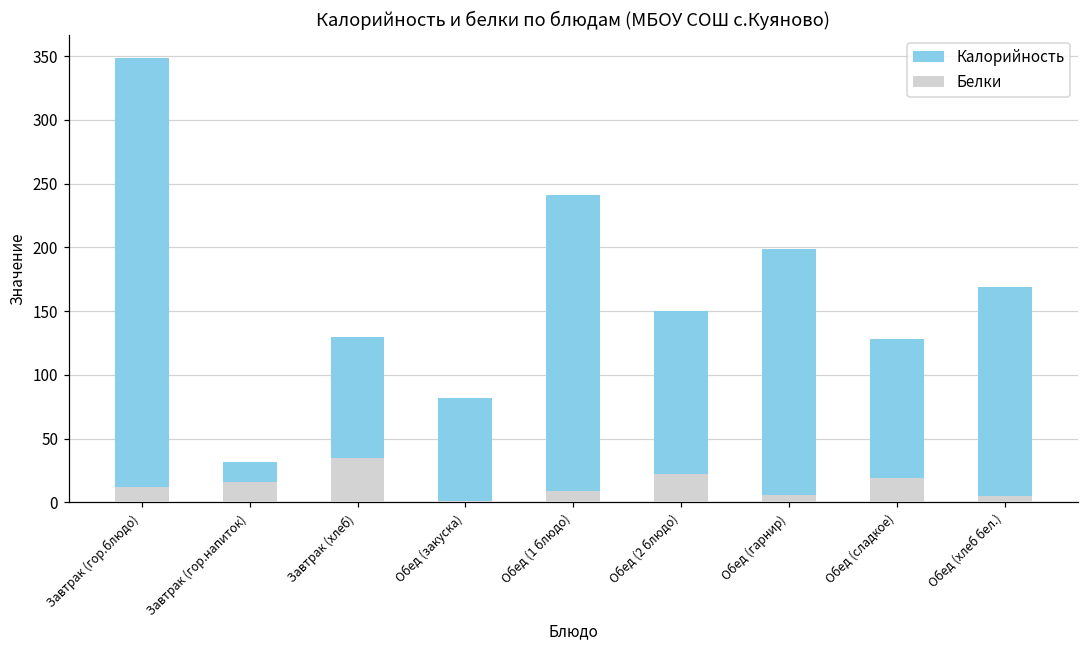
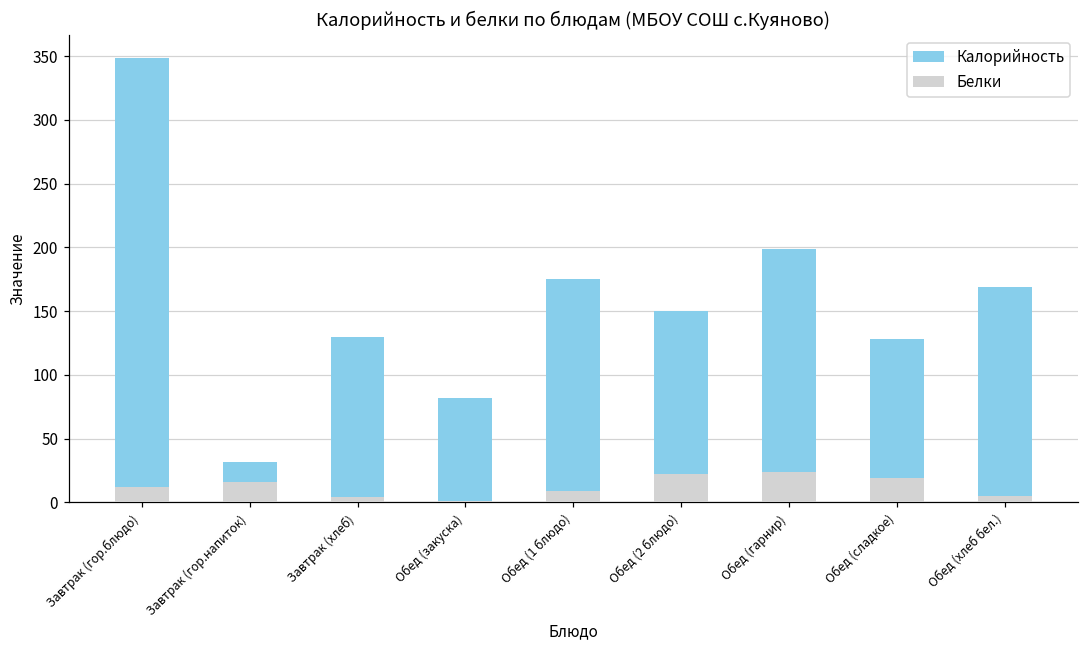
Белки, Завтрак (хлеб): 35 -> 4
Калорийность, Обед (1 блюдо): 241 -> 175
Белки, Обед (гарнир): 6 -> 24
